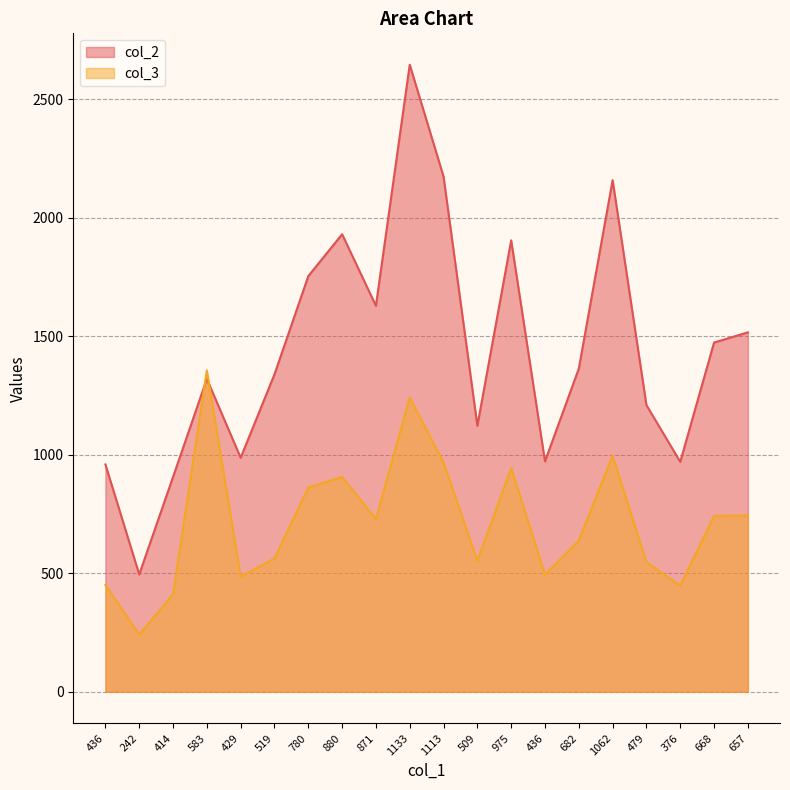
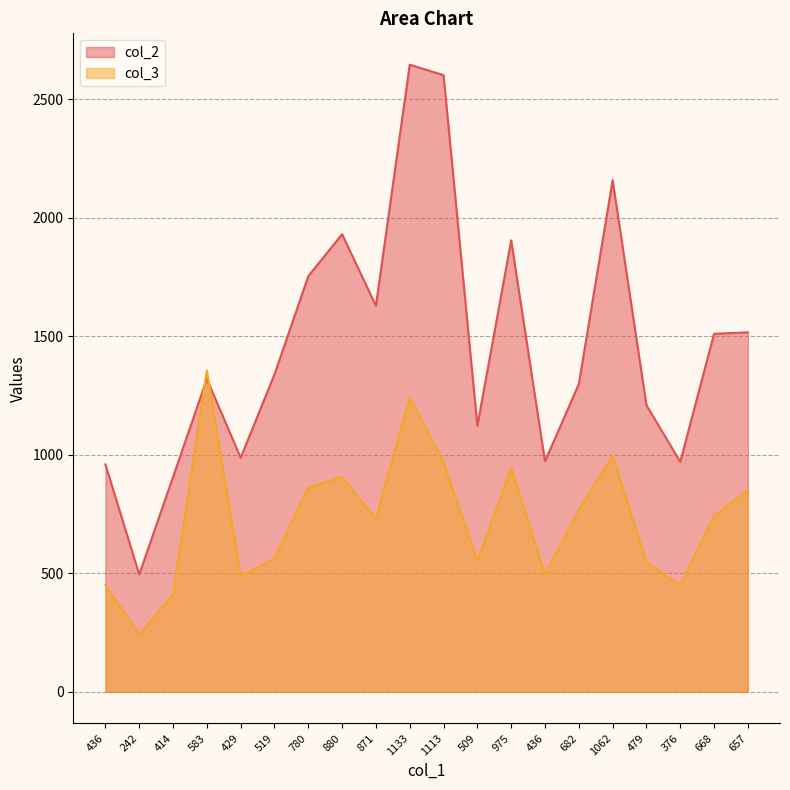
col_2, 1113: 2170 -> 2600
col_2, 682: 1360 -> 1300
col_3, 682: 640 -> 770
col_2, 668: 1470 -> 1510
col_3, 657: 740 -> 850
